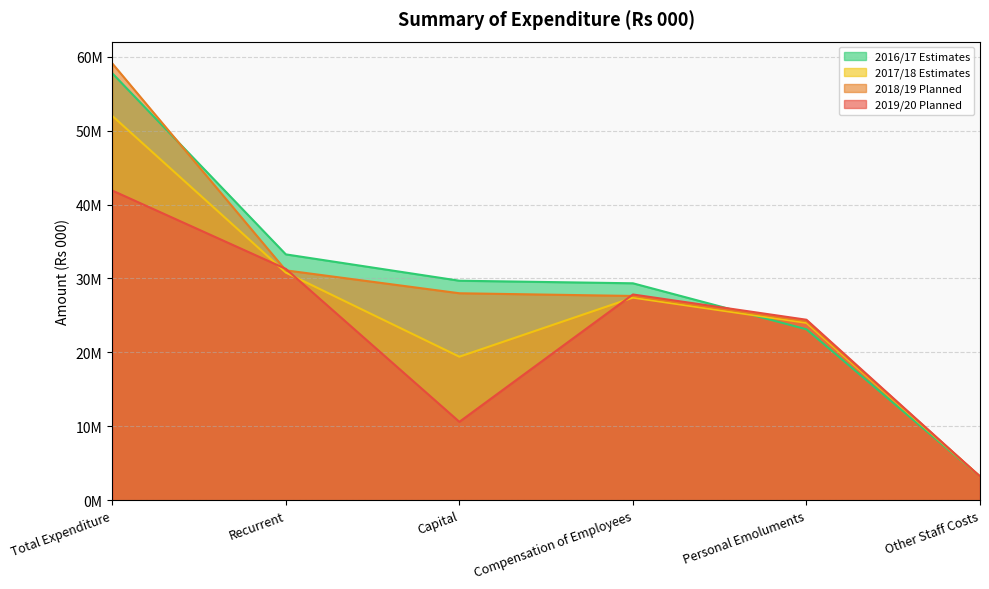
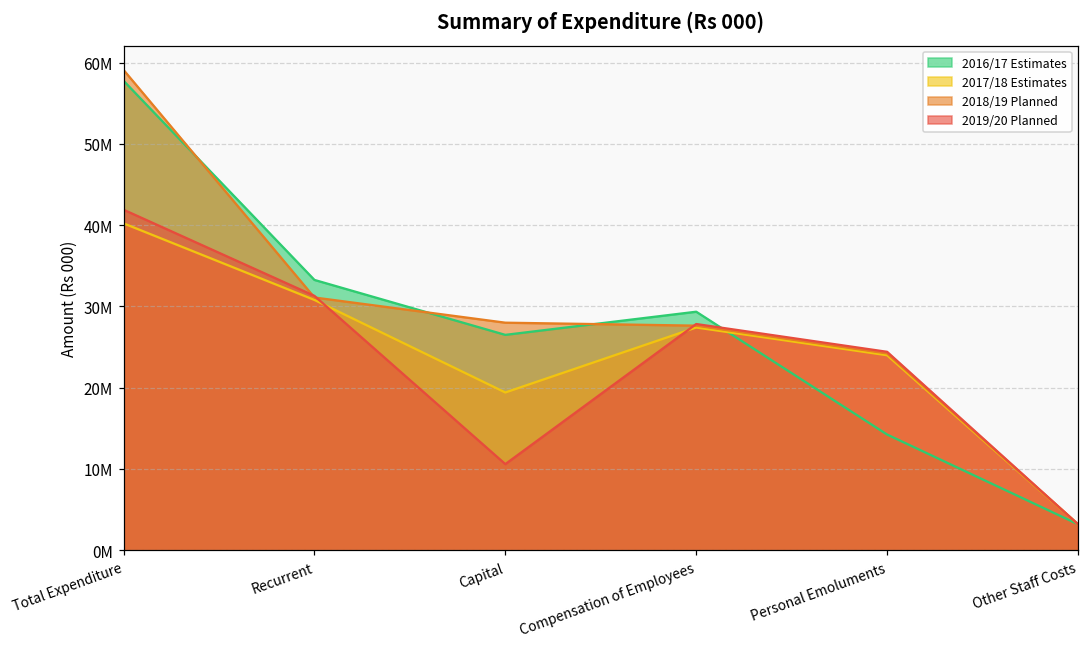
2017/18 Estimates, Total Expenditure: 52000000 -> 40000000
2016/17 Estimates, Capital: 30000000 -> 27000000
2016/17 Estimates, Personal Emoluments: 23000000 -> 14000000
